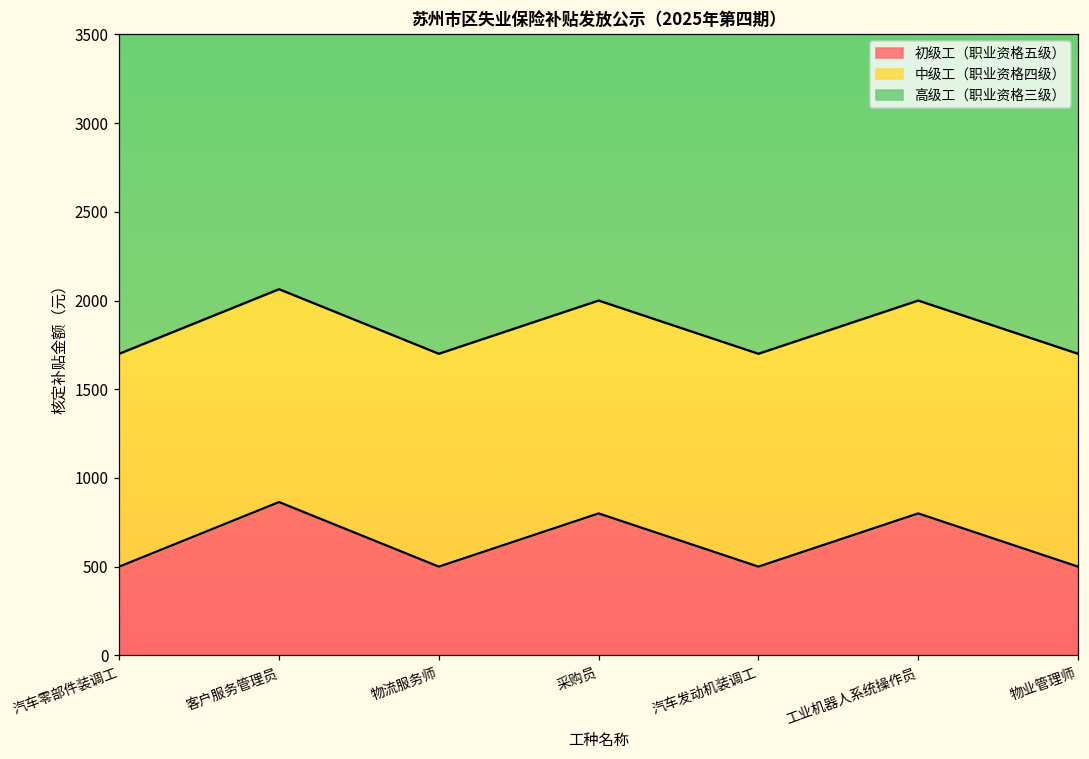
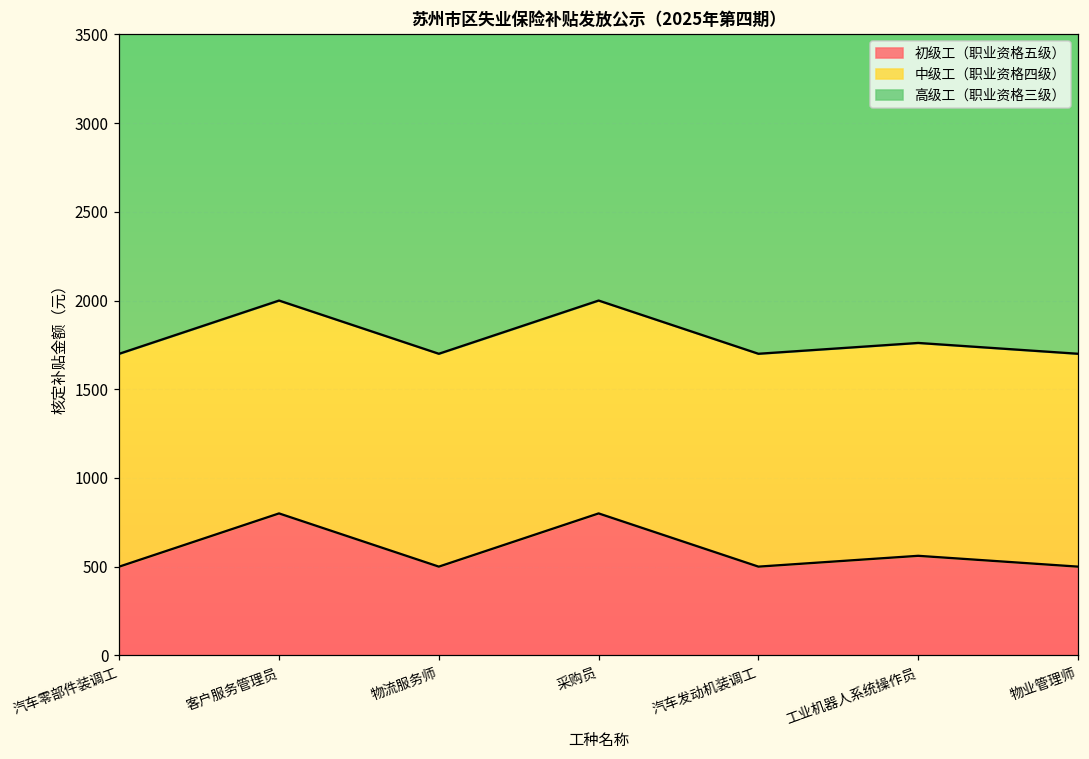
初级工（职业资格五级）, 客户服务管理员: 860 -> 800
初级工（职业资格五级）, 工业机器人系统操作员: 800 -> 560
